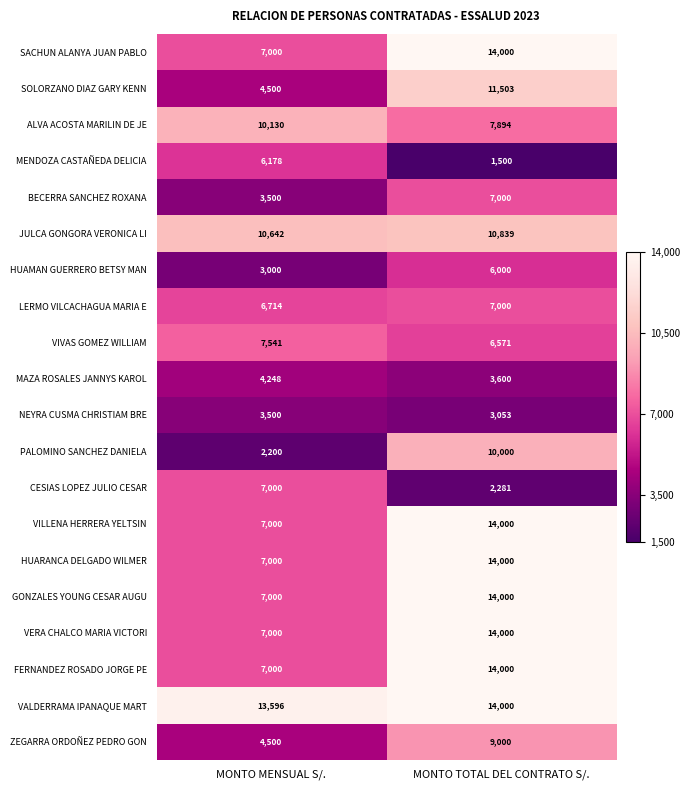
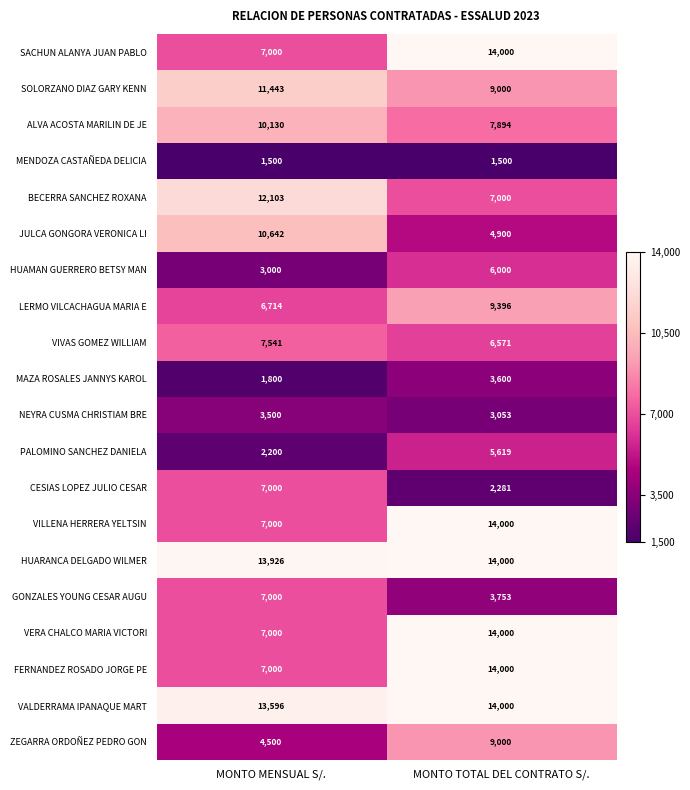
SOLORZANO DIAZ GARY KENN, MONTO MENSUAL S/.: 4,500 -> 11,443
SOLORZANO DIAZ GARY KENN, MONTO TOTAL DEL CONTRATO S/.: 11,503 -> 9,000
MENDOZA CASTAÑEDA DELICIA, MONTO MENSUAL S/.: 6,178 -> 1,500
BECERRA SANCHEZ ROXANA, MONTO MENSUAL S/.: 3,500 -> 12,103
JULCA GONGORA VERONICA LI, MONTO TOTAL DEL CONTRATO S/.: 10,839 -> 4,900
LERMO VILCACHAGUA MARIA E, MONTO TOTAL DEL CONTRATO S/.: 7,000 -> 9,396
MAZA ROSALES JANNYS KAROL, MONTO MENSUAL S/.: 4,248 -> 1,800
PALOMINO SANCHEZ DANIELA, MONTO TOTAL DEL CONTRATO S/.: 10,000 -> 5,619
HUARANCA DELGADO WILMER, MONTO MENSUAL S/.: 7,000 -> 13,926
GONZALES YOUNG CESAR AUGU, MONTO TOTAL DEL CONTRATO S/.: 14,000 -> 3,753
